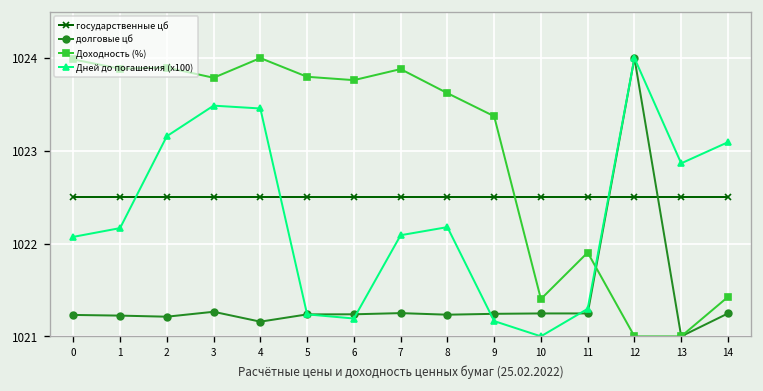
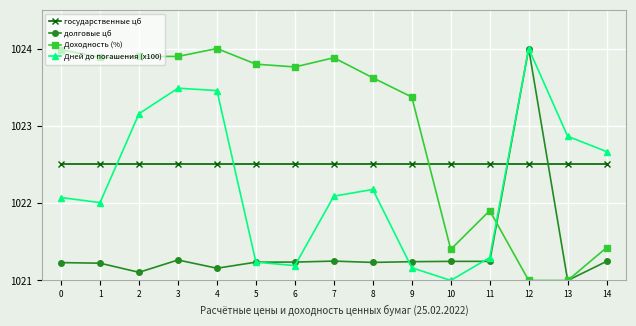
Дней до погашения (x100), 1: 1022.2 -> 1022.0
долговые цб, 2: 1021.2 -> 1021.1
Доходность (%), 3: 1023.8 -> 1023.9
Дней до погашения (x100), 14: 1023.1 -> 1022.7
